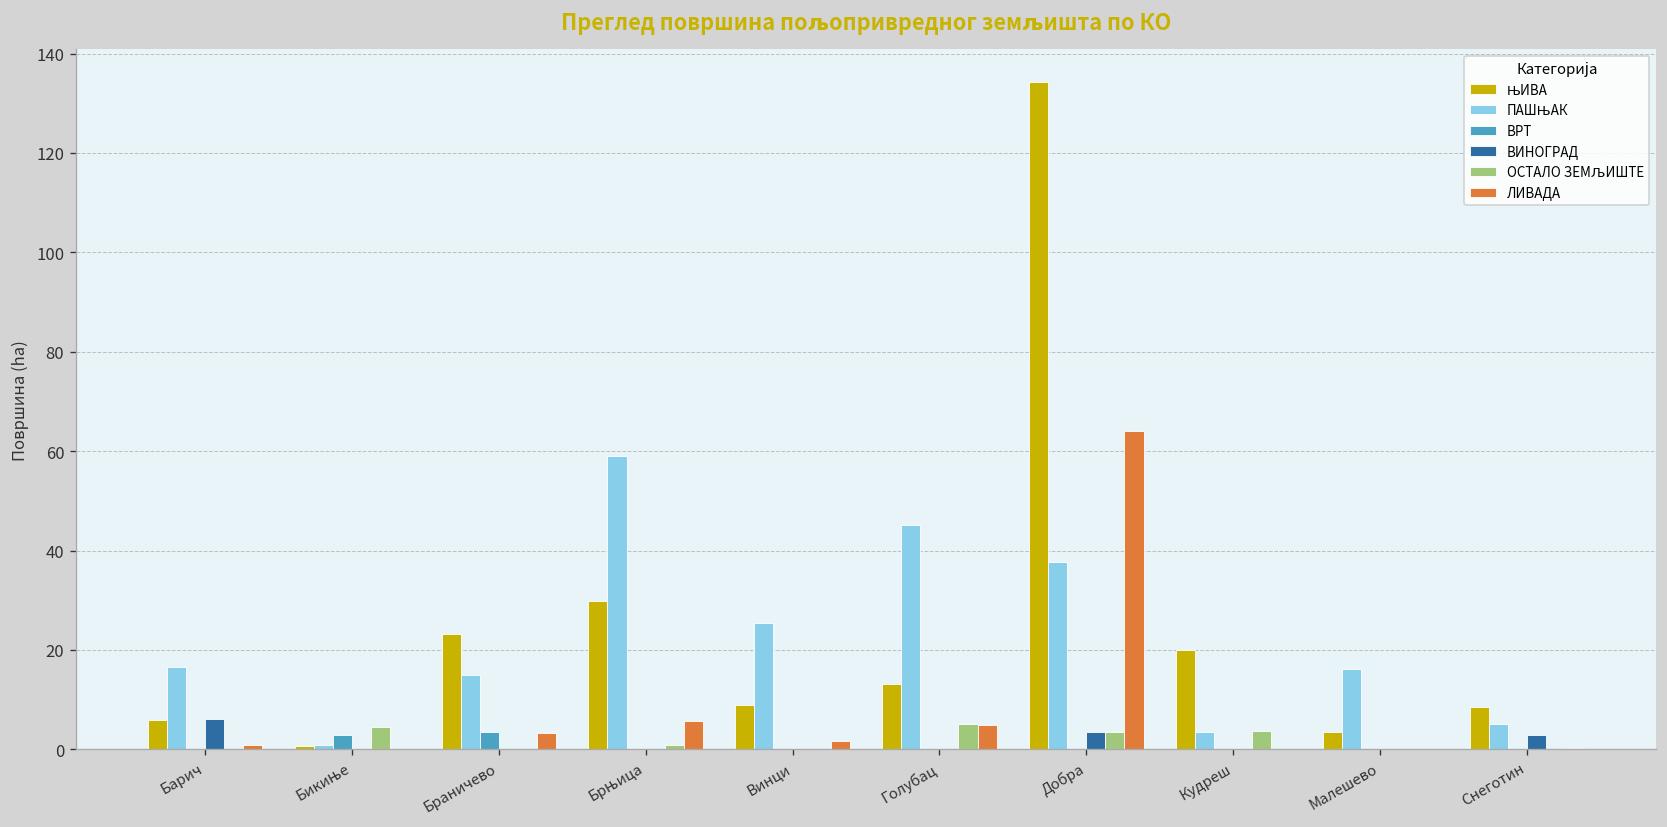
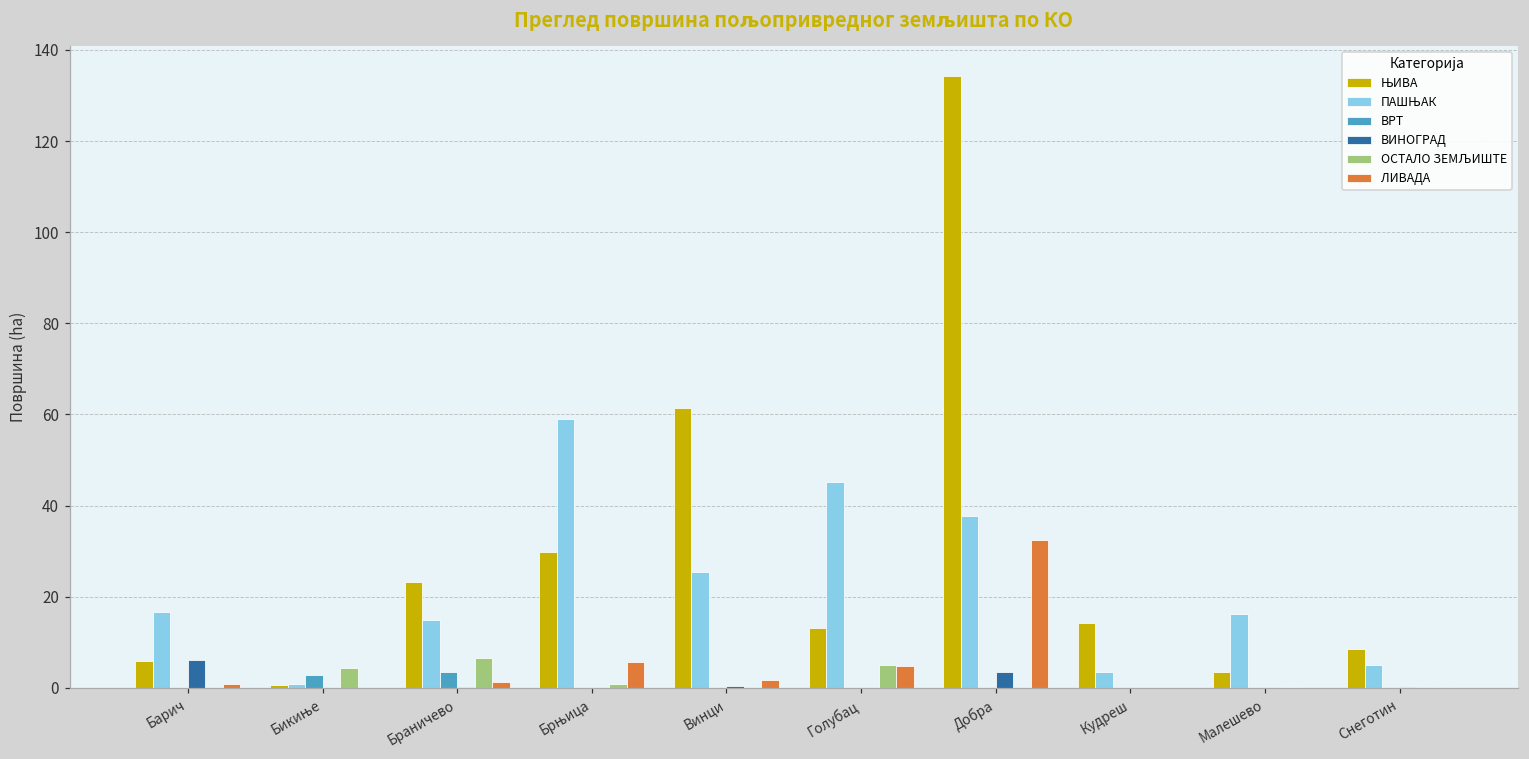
ОСТАЛО ЗЕМЉИШТЕ, Браничево: 0 -> 6
ЛИВАДА, Браничево: 3 -> 1
ЊИВА, Винци: 9 -> 61
ОСТАЛО ЗЕМЉИШТЕ, Добра: 3 -> 0
ЛИВАДА, Добра: 64 -> 32
ЊИВА, Кудреш: 20 -> 14
ОСТАЛО ЗЕМЉИШТЕ, Кудреш: 4 -> 0
ВИНОГРАД, Снеготин: 3 -> 0
